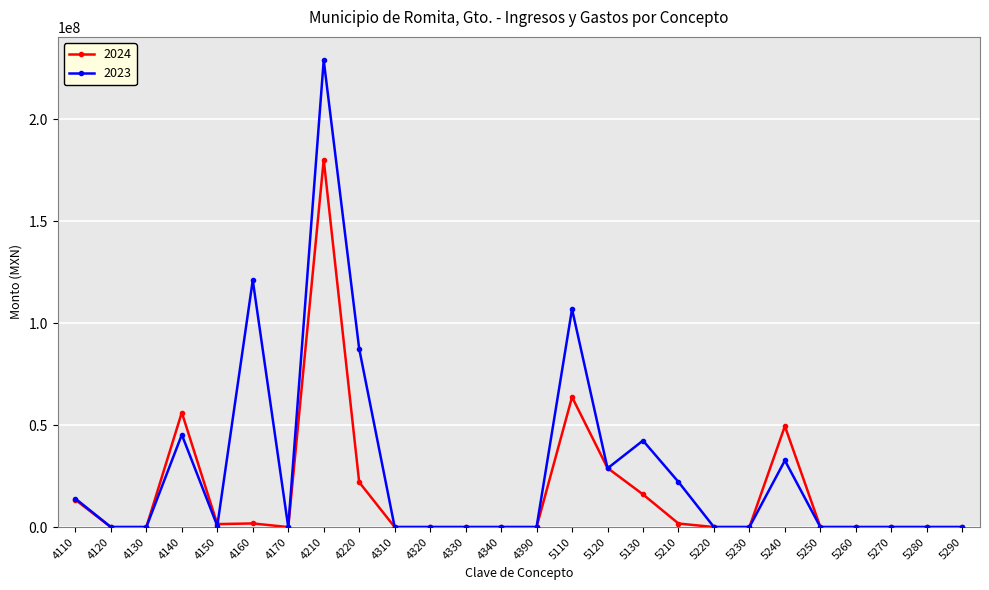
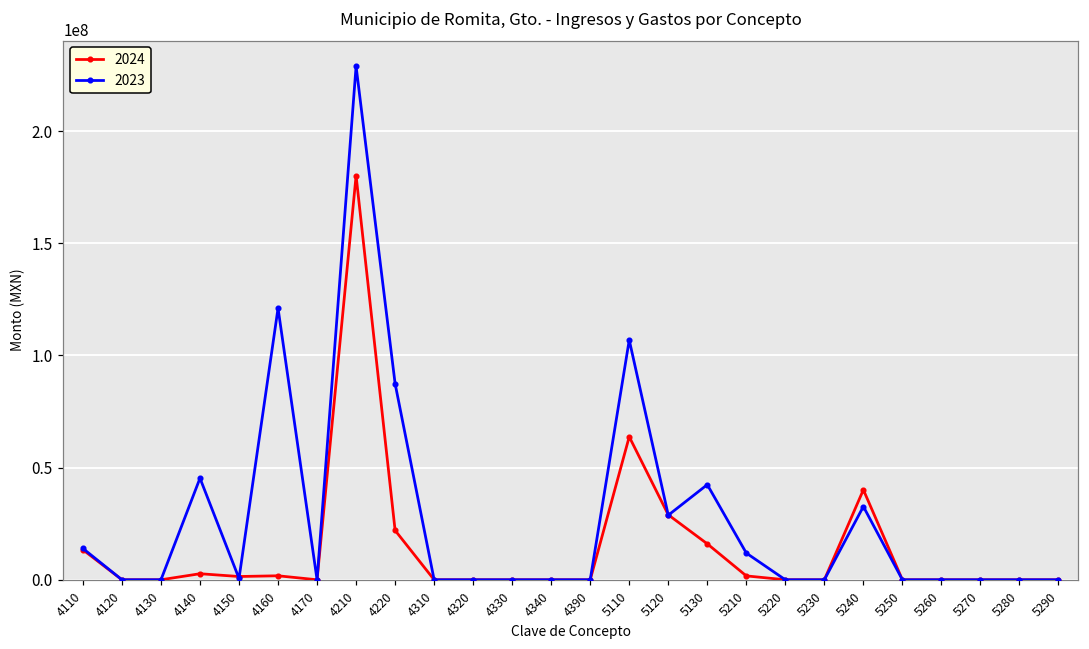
2024, 4140: 56000000 -> 3000000
2023, 5210: 22000000 -> 12000000
2024, 5240: 49000000 -> 40000000
